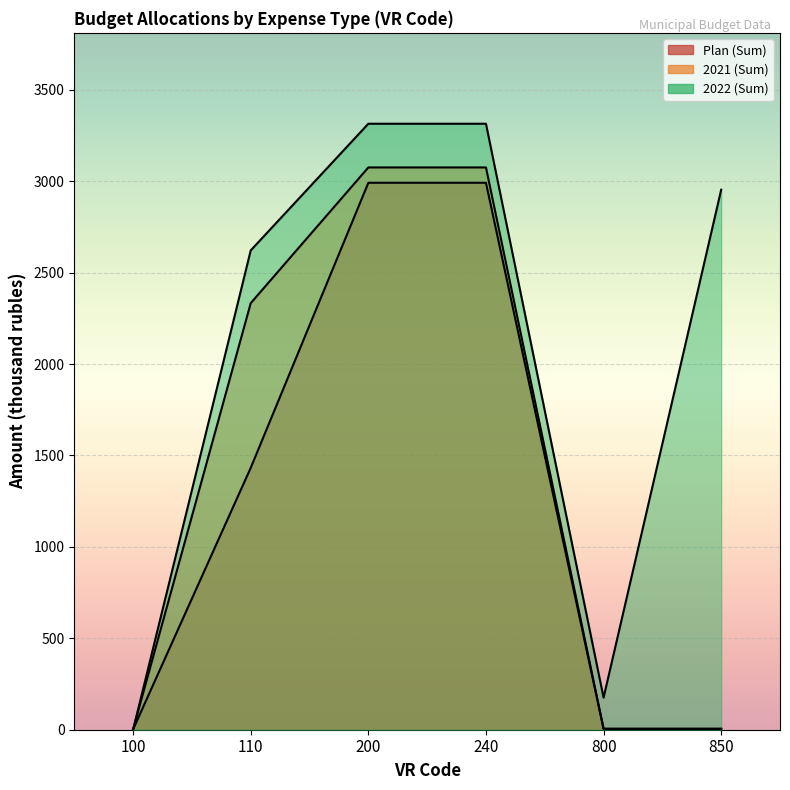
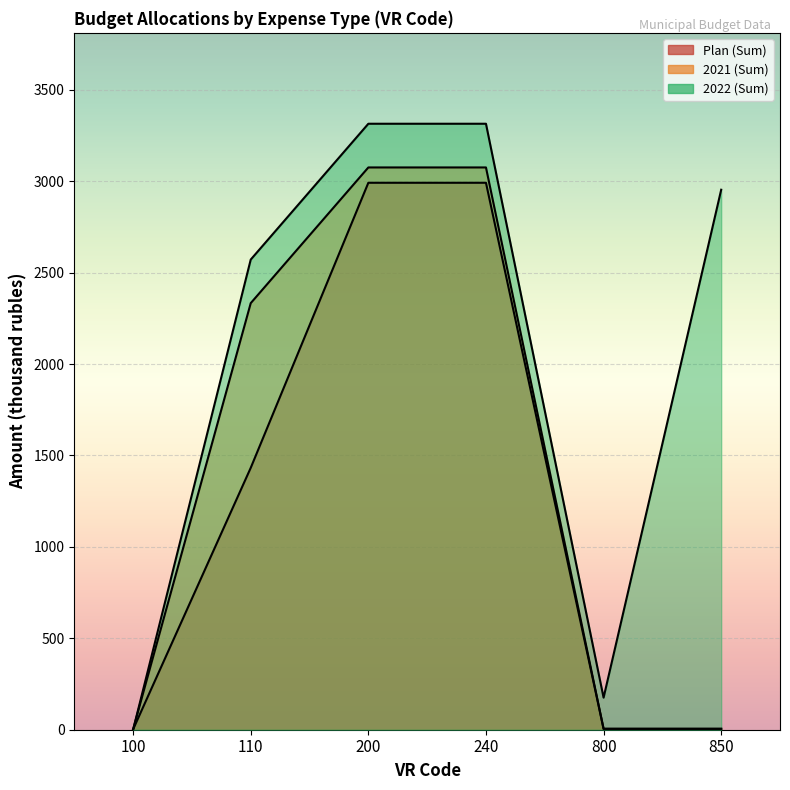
2022 (Sum), 110: 2620 -> 2570
